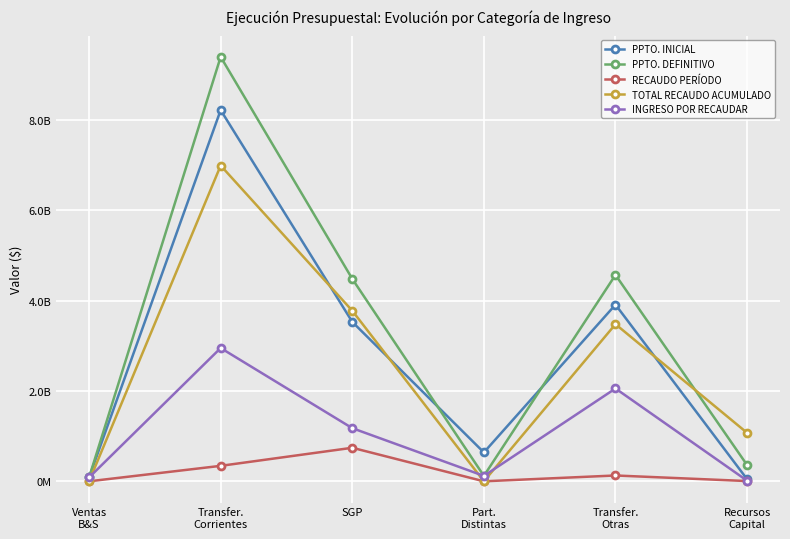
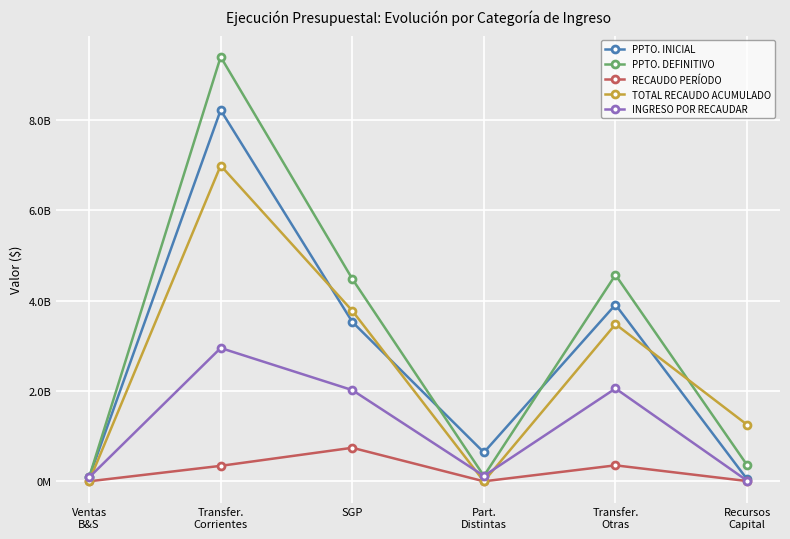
INGRESO POR RECAUDAR, SGP: 1200000000 -> 2000000000
RECAUDO PERÍODO, Transfer. Otras: 100000000 -> 400000000
TOTAL RECAUDO ACUMULADO, Recursos Capital: 1100000000 -> 1300000000
